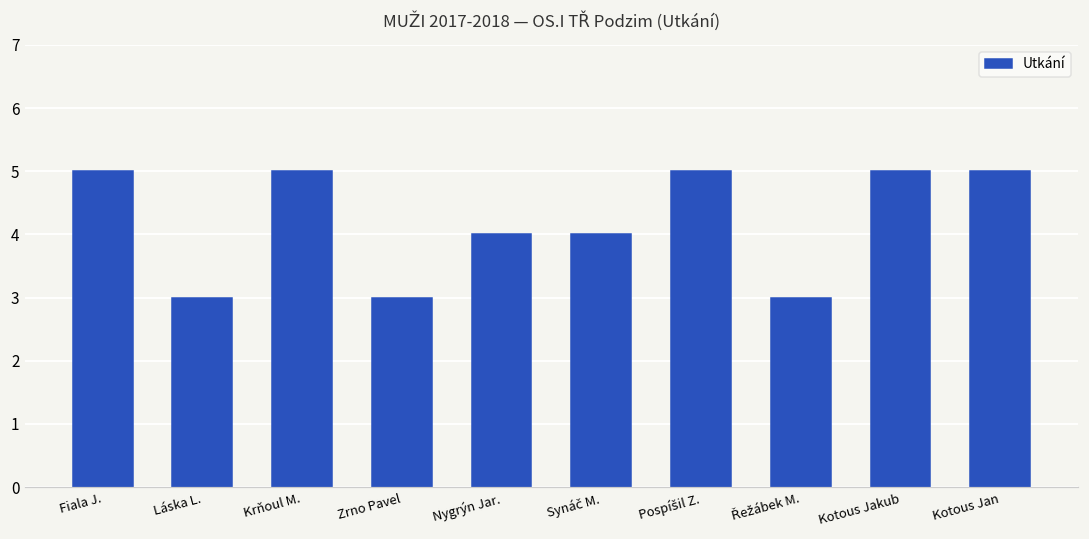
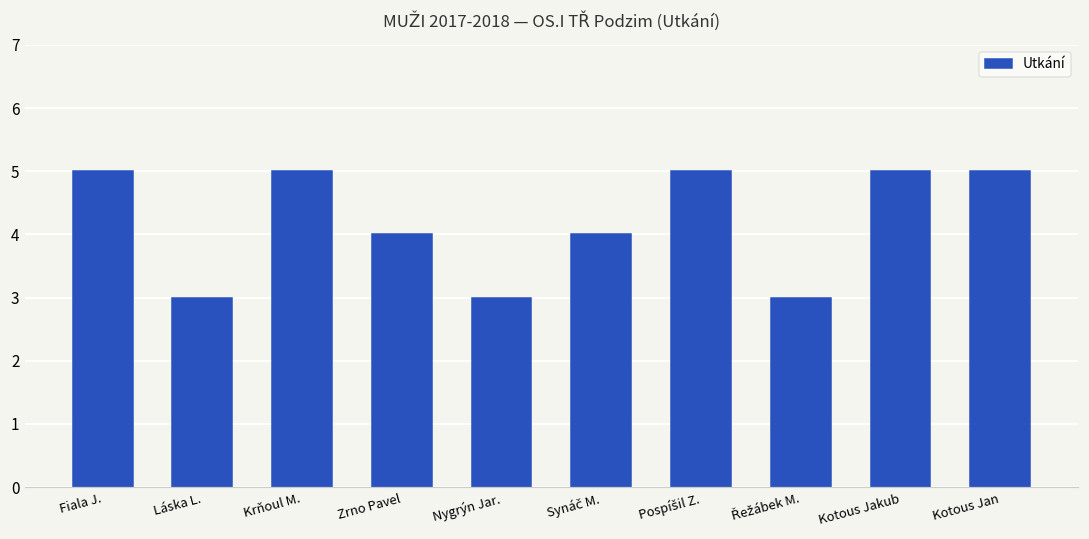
Zrno Pavel: 3 -> 4
Nygrýn Jar.: 4 -> 3
